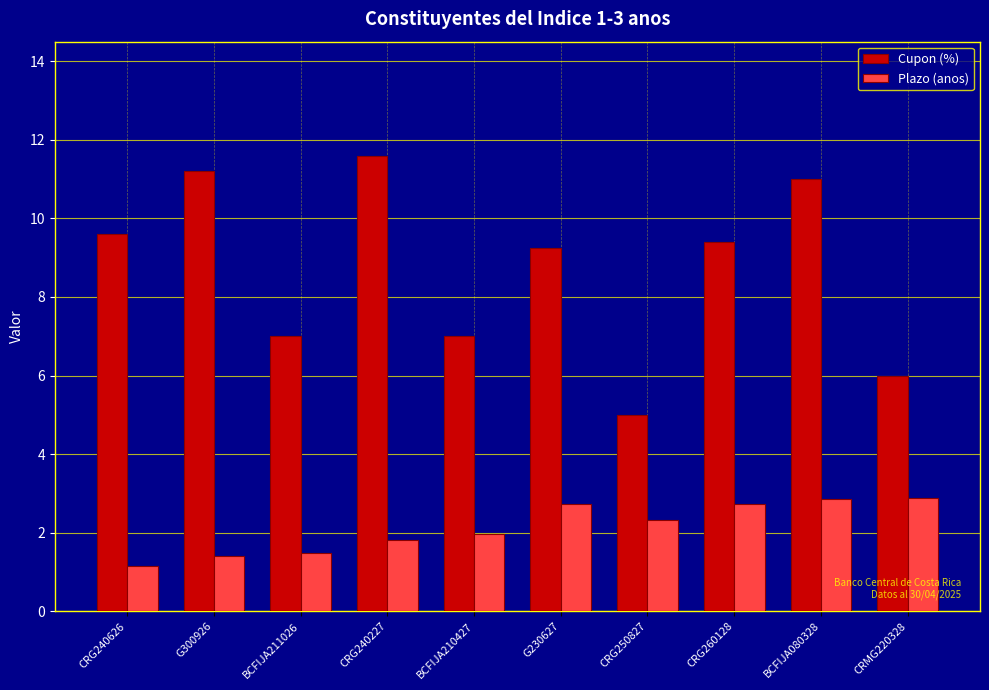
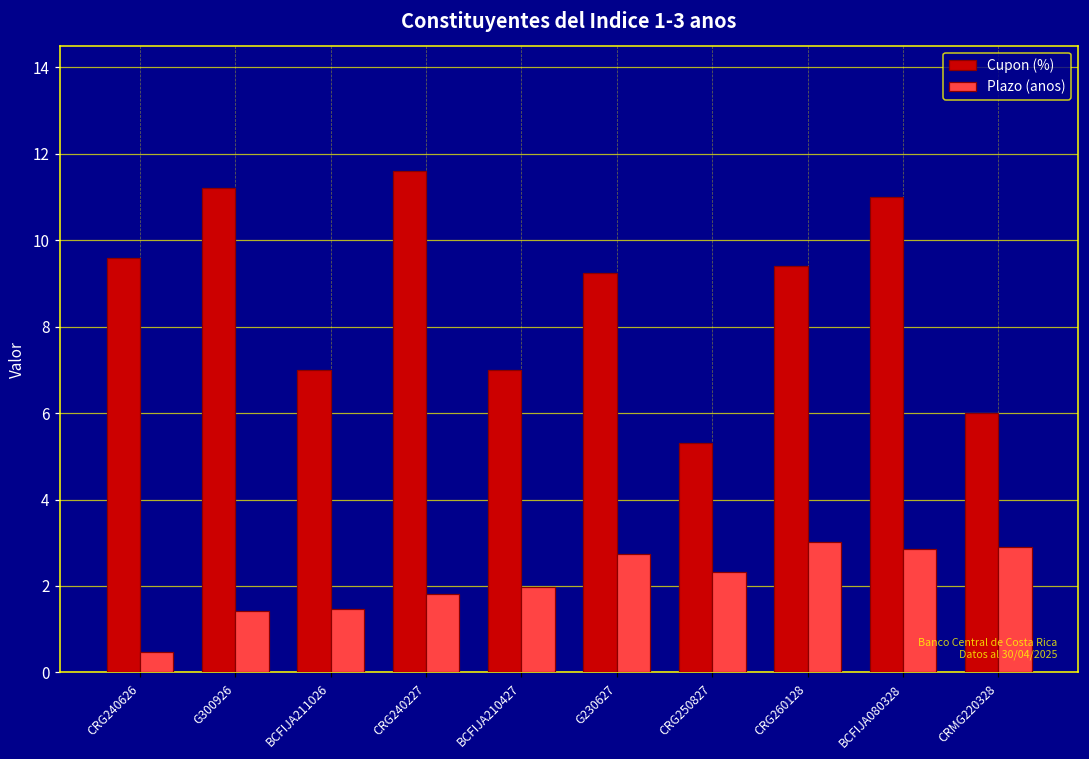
Plazo (anos), CRG240626: 1.2 -> 0.5
Cupon (%), CRG250827: 5.0 -> 5.3
Plazo (anos), CRG260128: 2.7 -> 3.0
